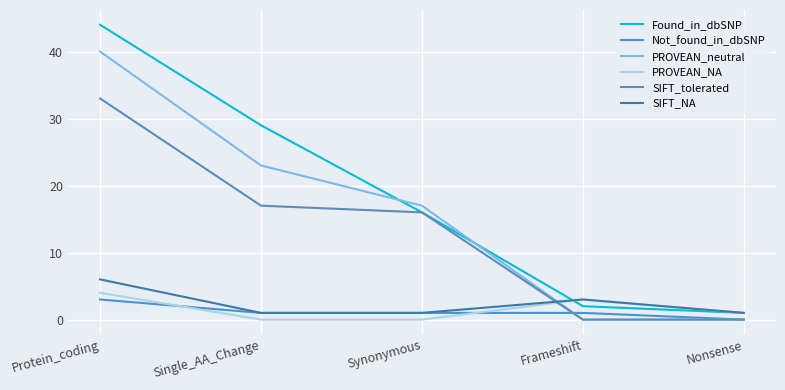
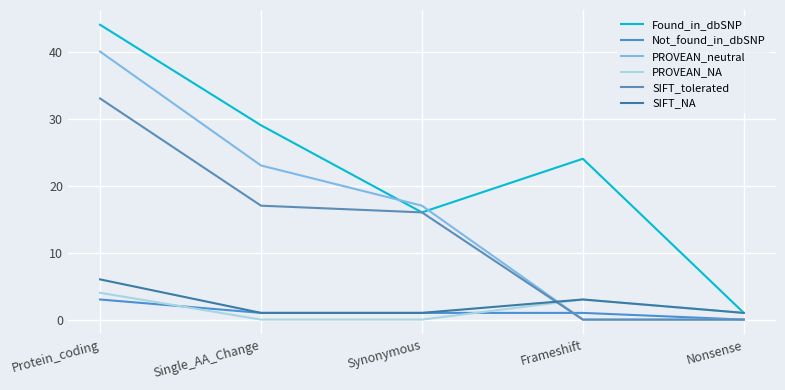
Found_in_dbSNP, Frameshift: 2 -> 24
